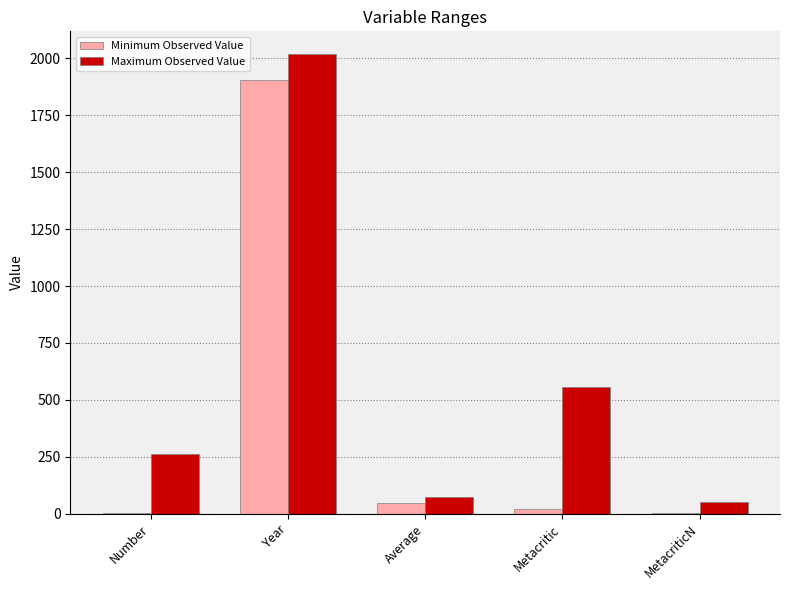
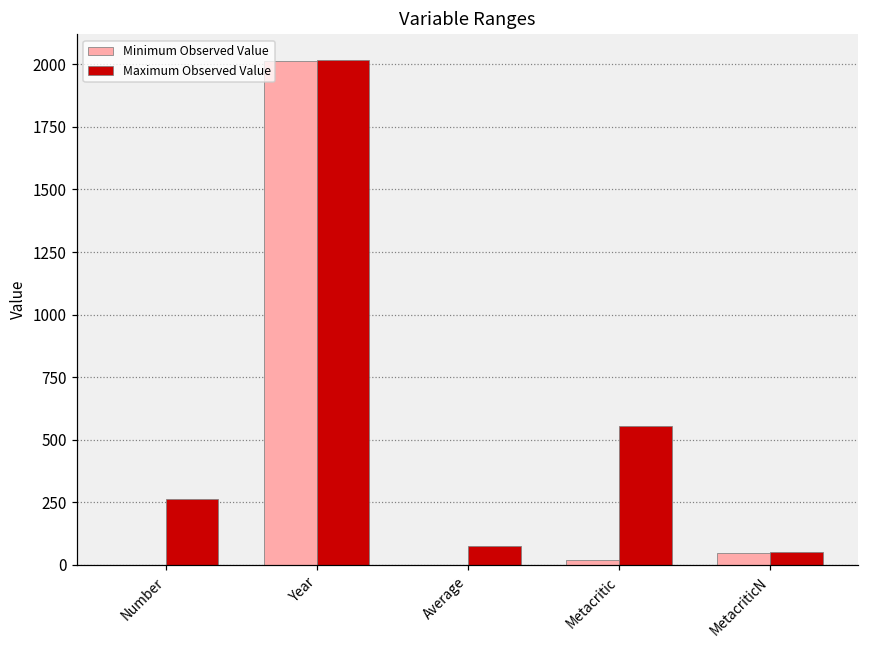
Minimum Observed Value, Year: 1900 -> 2010
Minimum Observed Value, Average: 50 -> 0
Minimum Observed Value, MetacriticN: 0 -> 50
